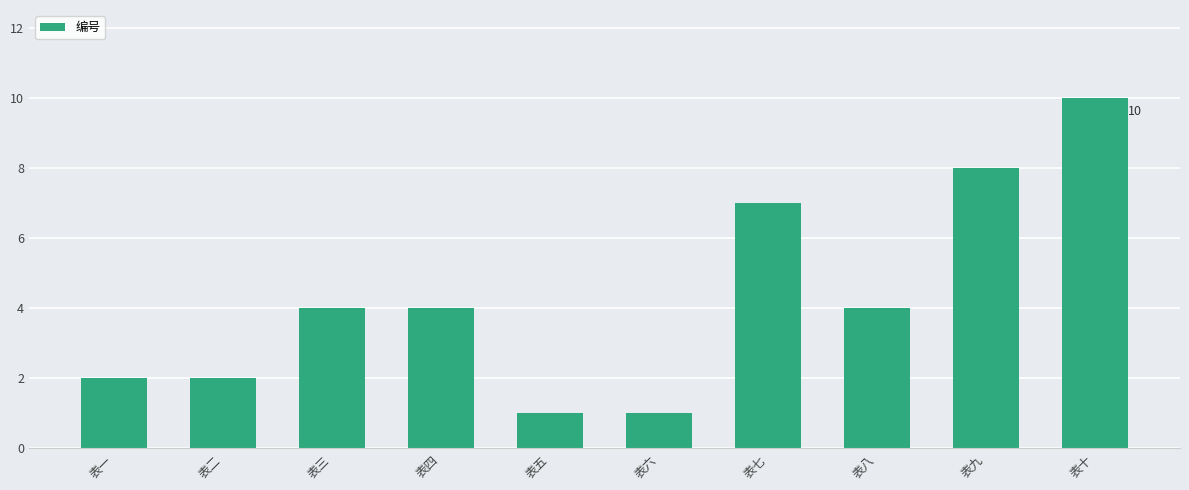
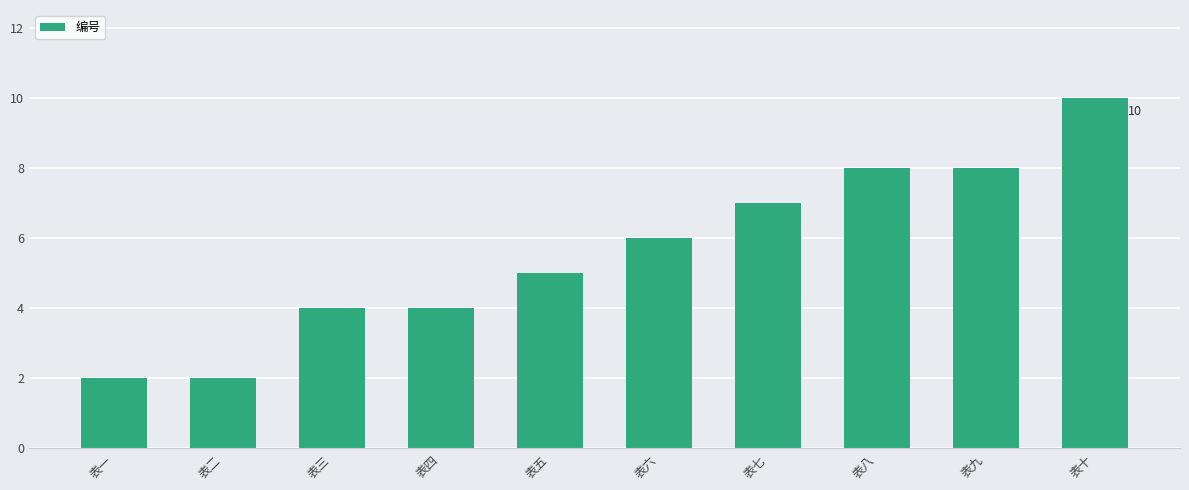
表五: 1 -> 5
表六: 1 -> 6
表八: 4 -> 8
